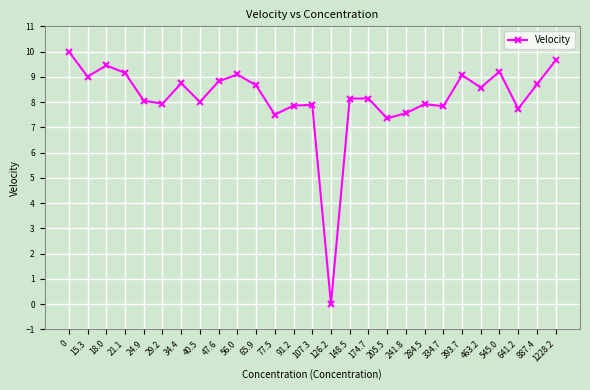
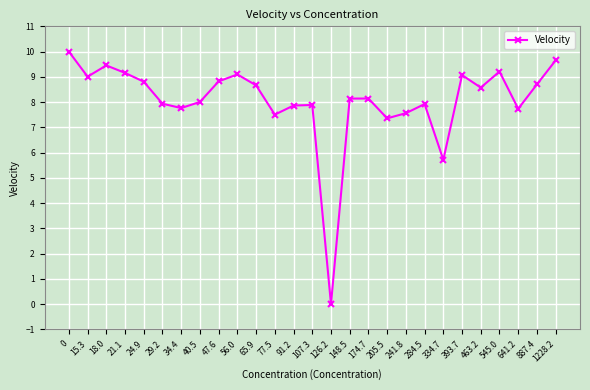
24.9: 8.1 -> 8.8
34.4: 8.7 -> 7.8
334.7: 7.8 -> 5.7
